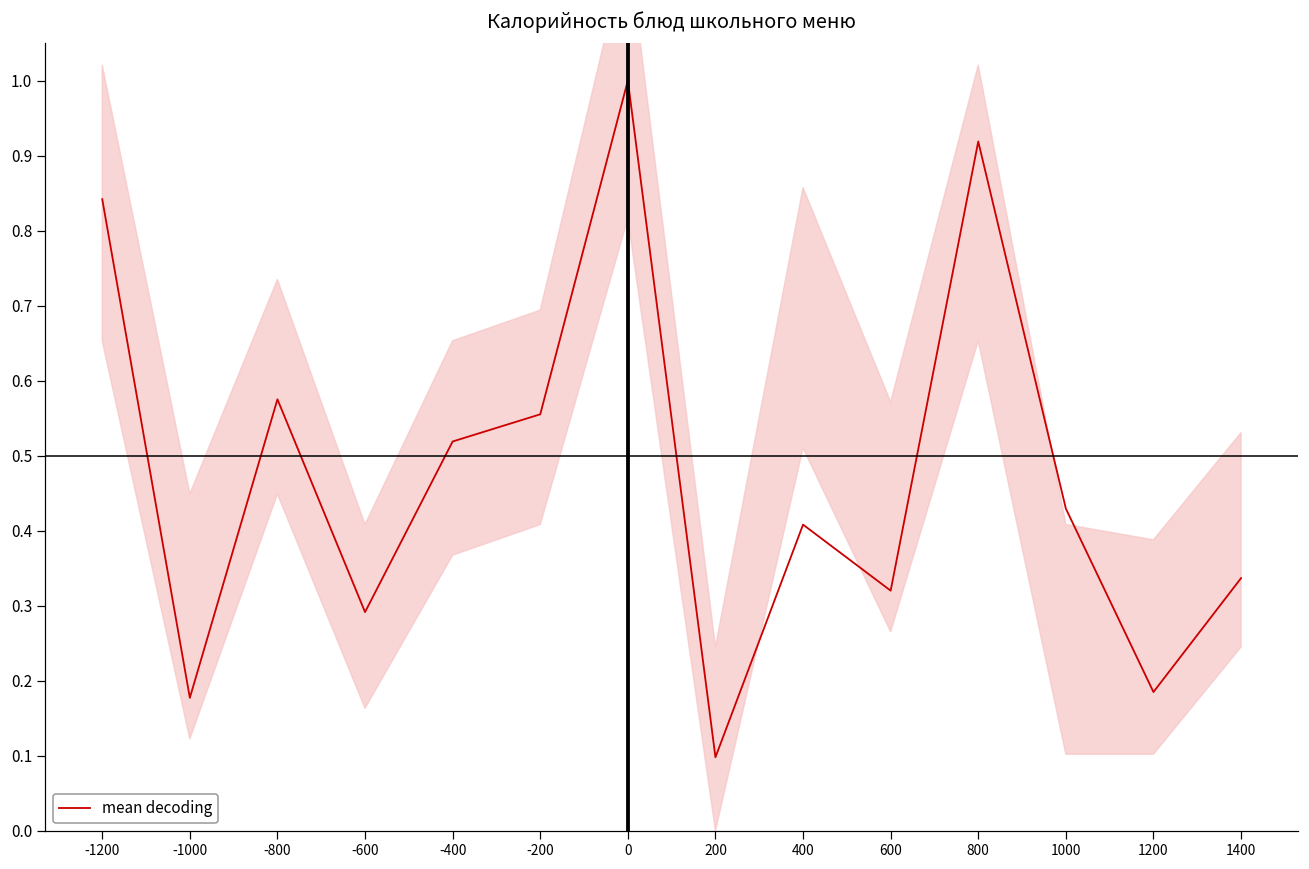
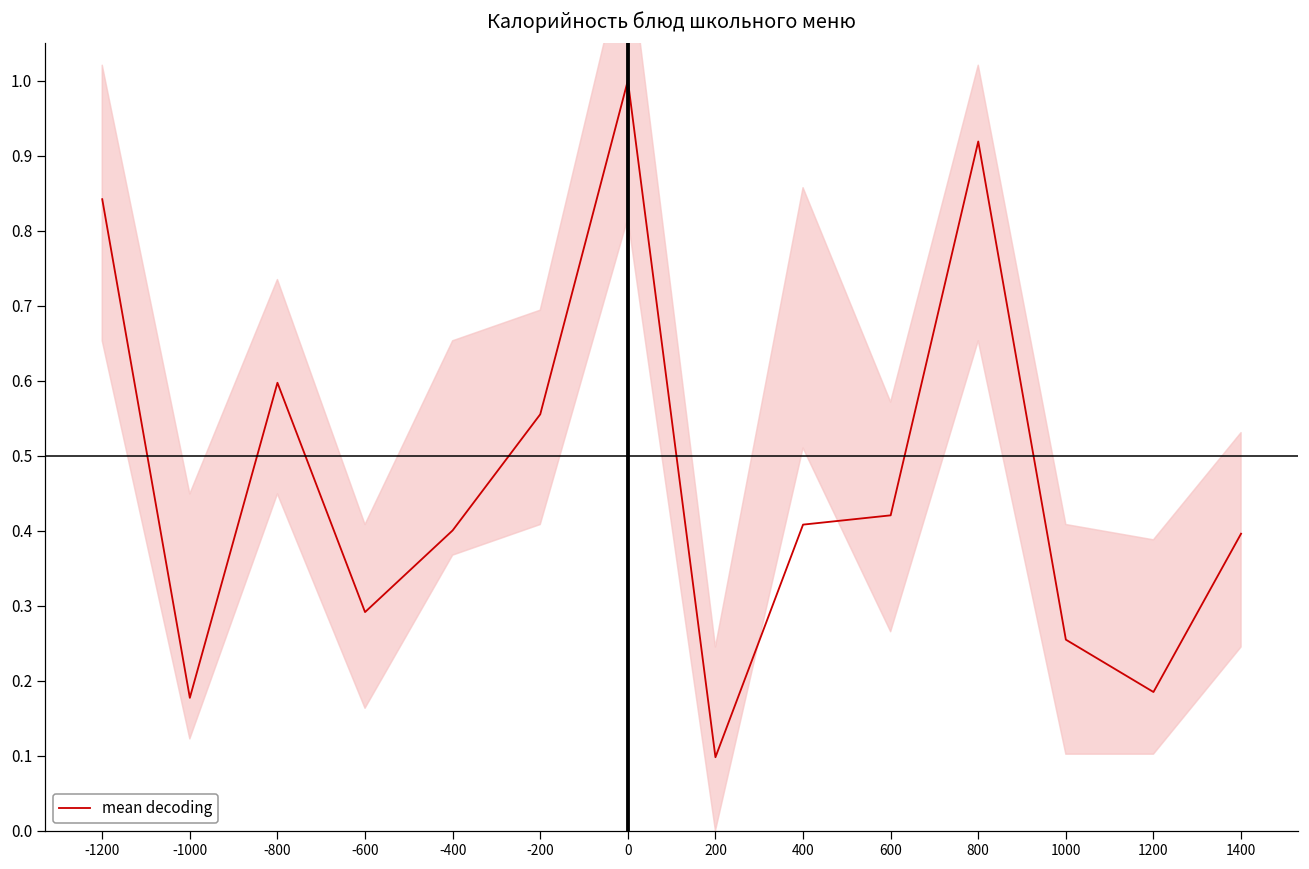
mean decoding, -800: 0.58 -> 0.60
mean decoding, -400: 0.52 -> 0.40
mean decoding, 600: 0.32 -> 0.42
mean decoding, 1000: 0.43 -> 0.25
mean decoding, 1400: 0.34 -> 0.40
